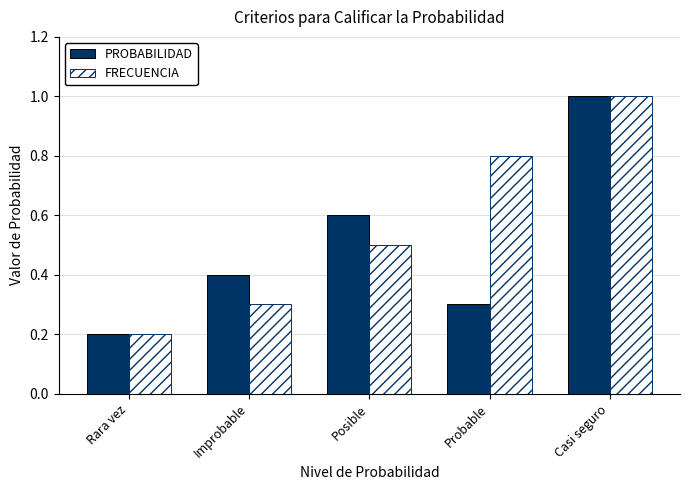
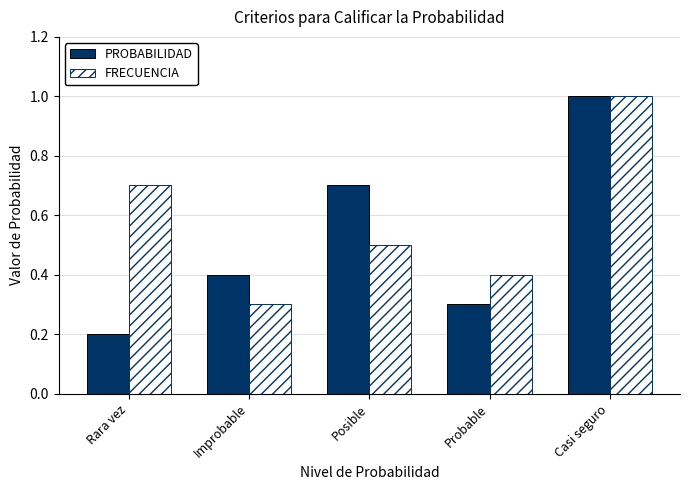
FRECUENCIA, Rara vez: 0.2 -> 0.7
PROBABILIDAD, Posible: 0.6 -> 0.7
FRECUENCIA, Probable: 0.8 -> 0.4
